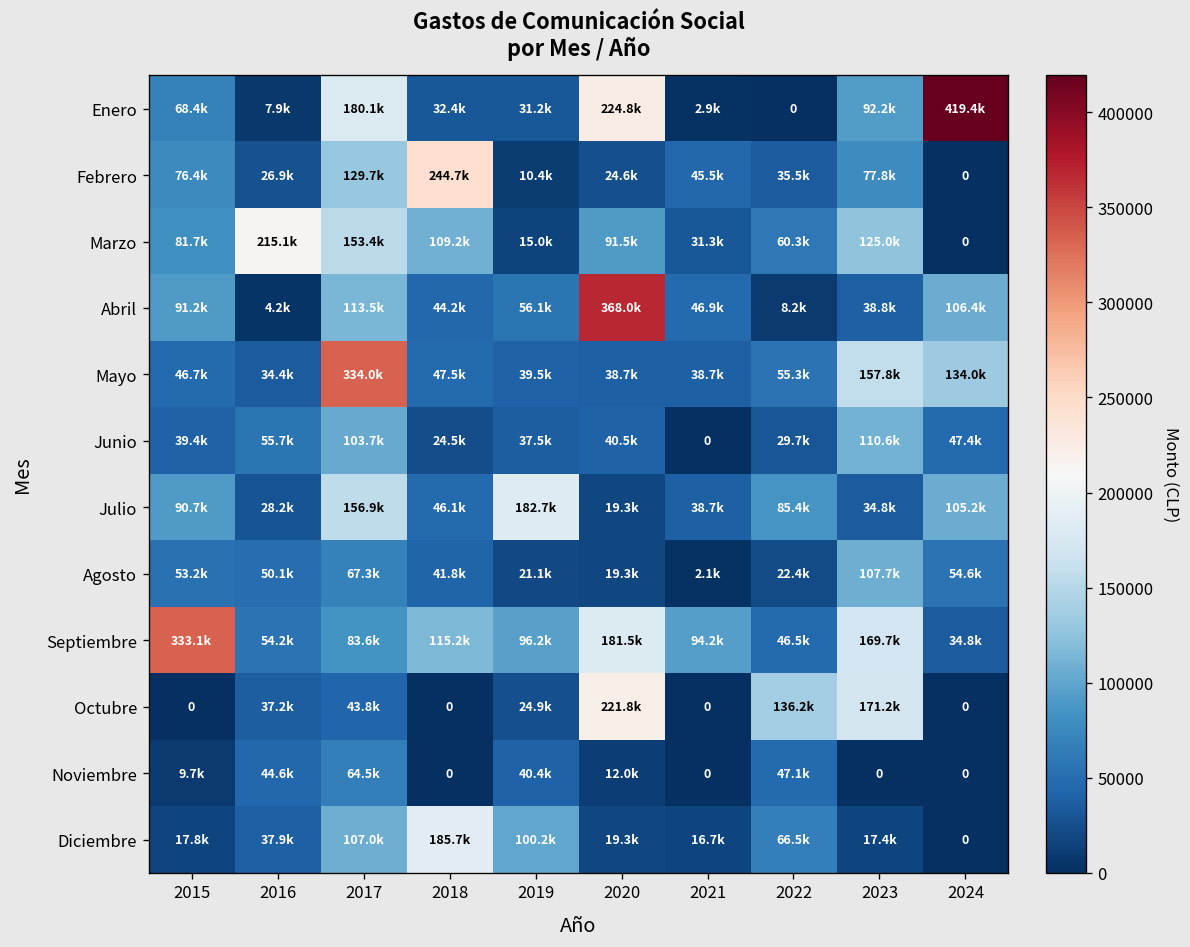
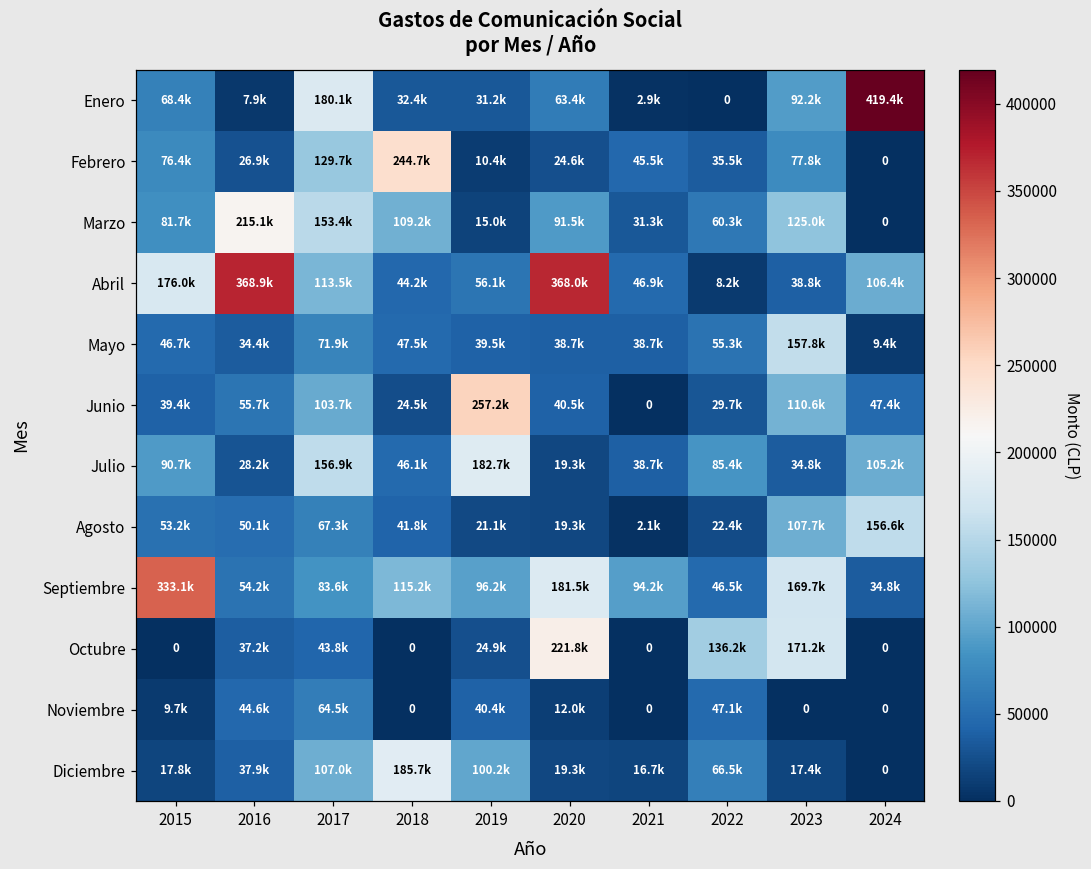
Enero, 2020: 224.8k -> 63.4k
Abril, 2015: 91.2k -> 176.0k
Abril, 2016: 4.2k -> 368.9k
Mayo, 2017: 334.0k -> 71.9k
Mayo, 2024: 134.0k -> 9.4k
Junio, 2019: 37.5k -> 257.2k
Agosto, 2024: 54.6k -> 156.6k
